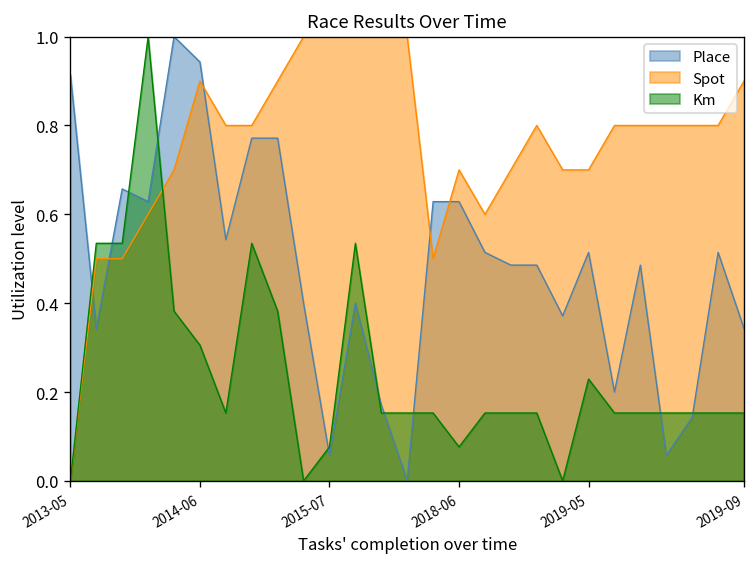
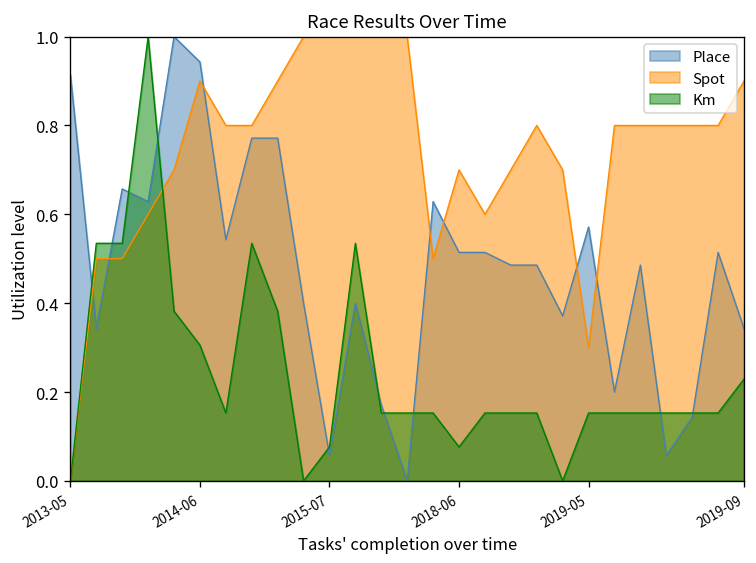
Place, 2018-06: 0.63 -> 0.51
Place, 2019-05: 0.51 -> 0.57
Spot, 2019-05: 0.70 -> 0.30
Km, 2019-05: 0.23 -> 0.15
Km, 2019-09: 0.15 -> 0.23
